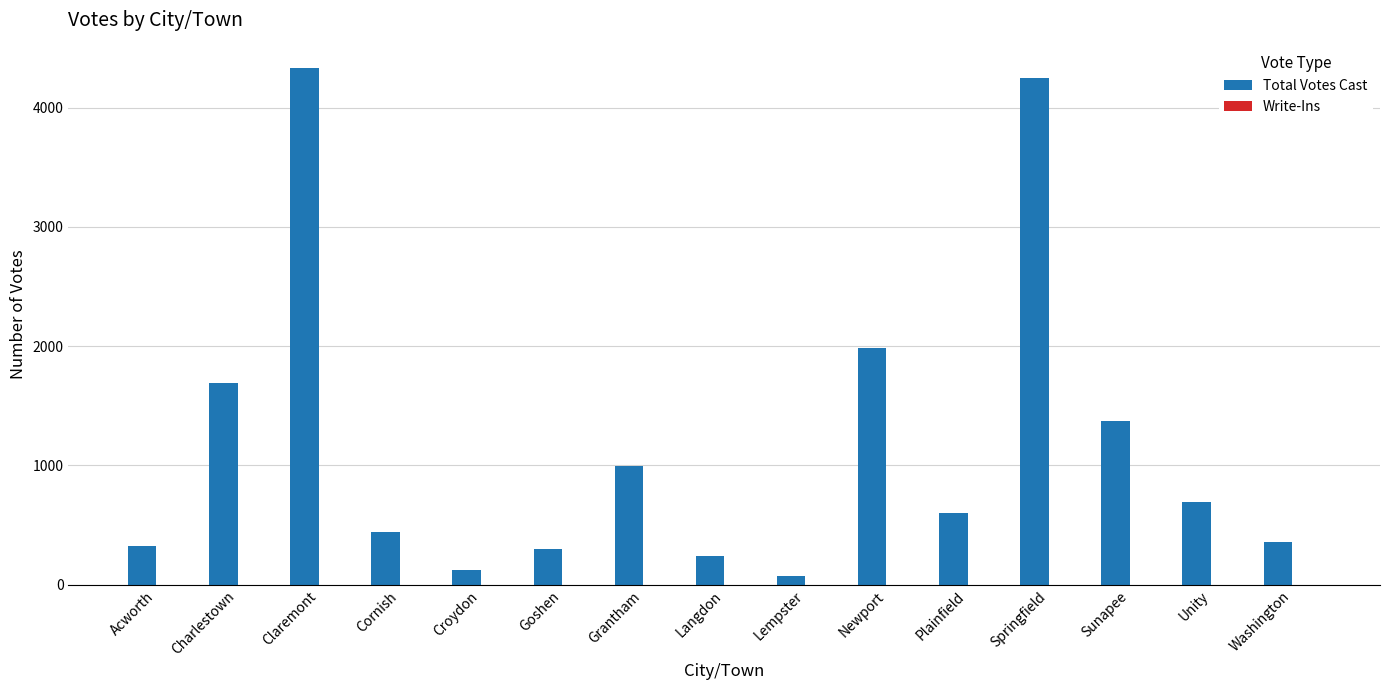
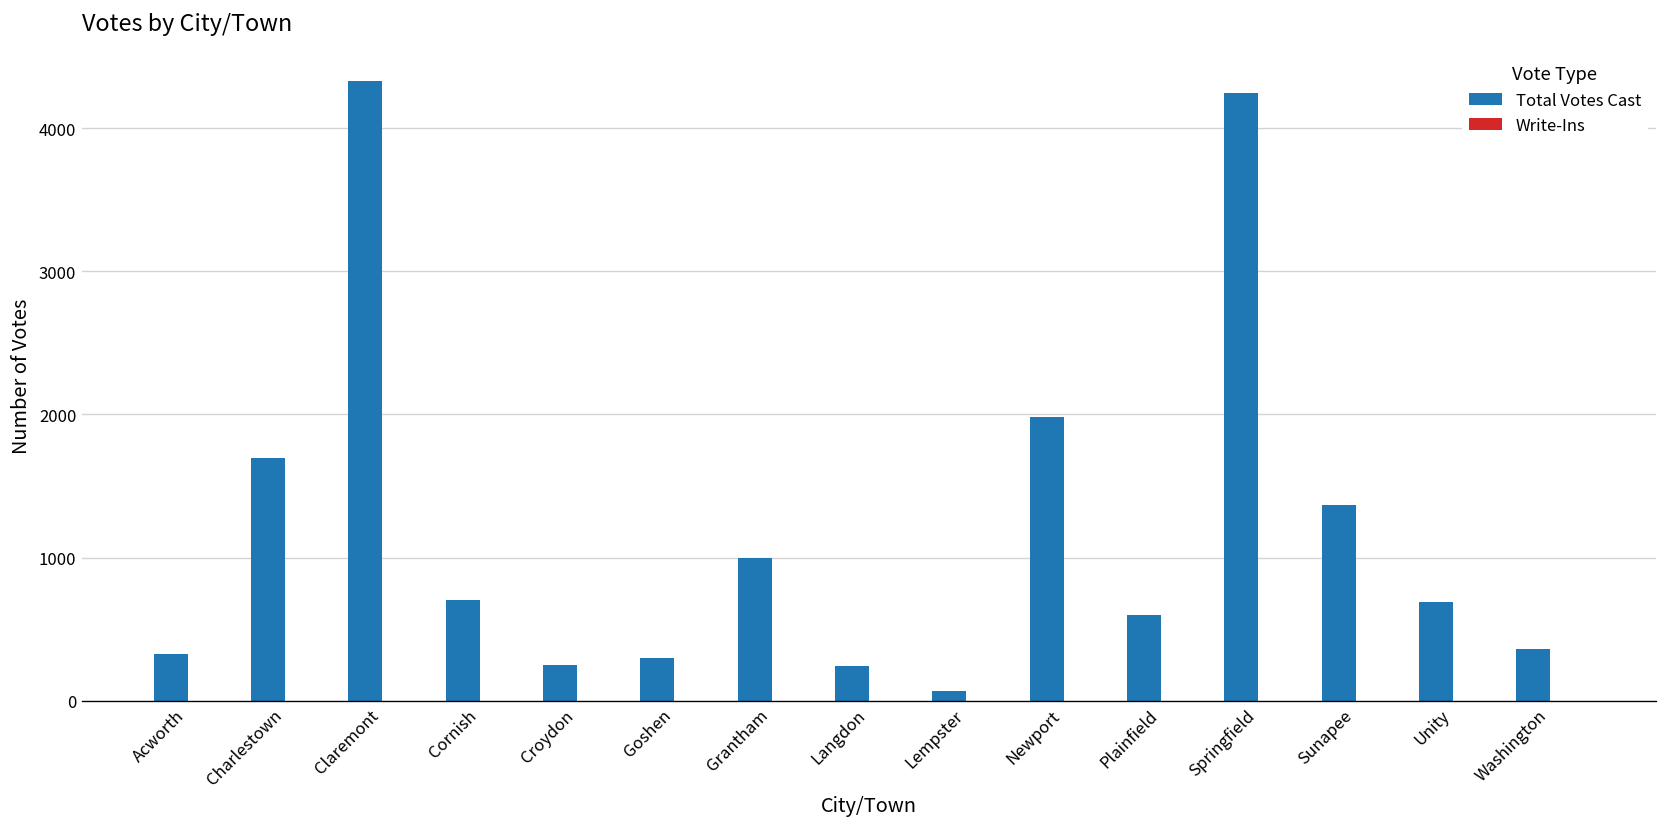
Total Votes Cast, Cornish: 450 -> 700
Total Votes Cast, Croydon: 120 -> 250
